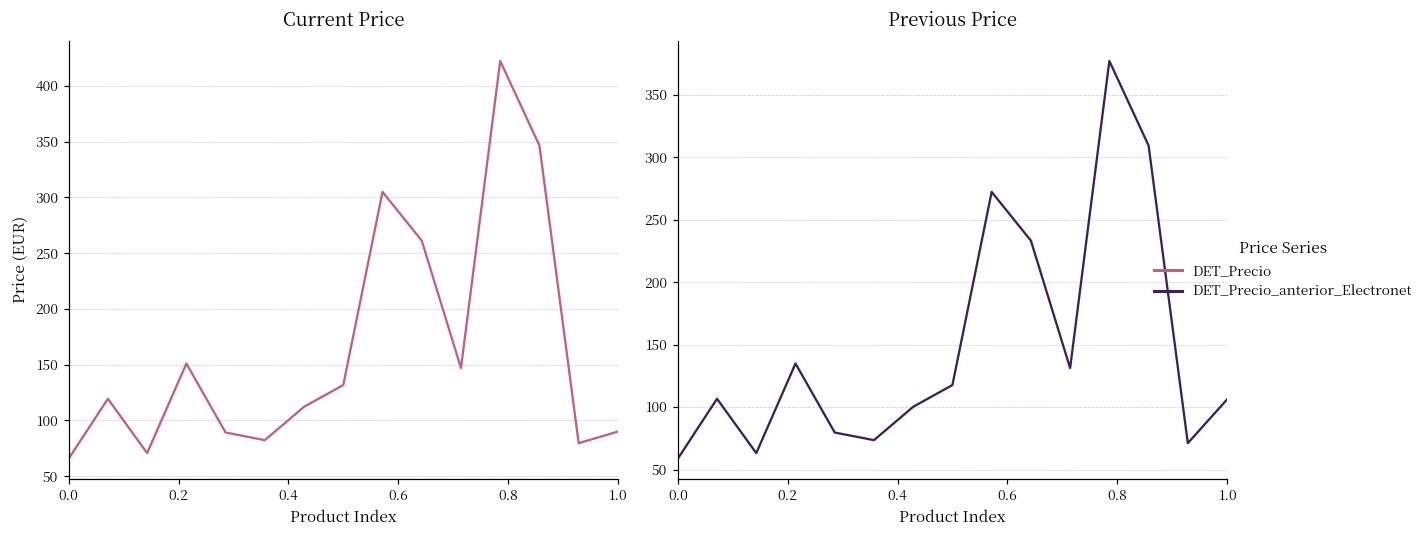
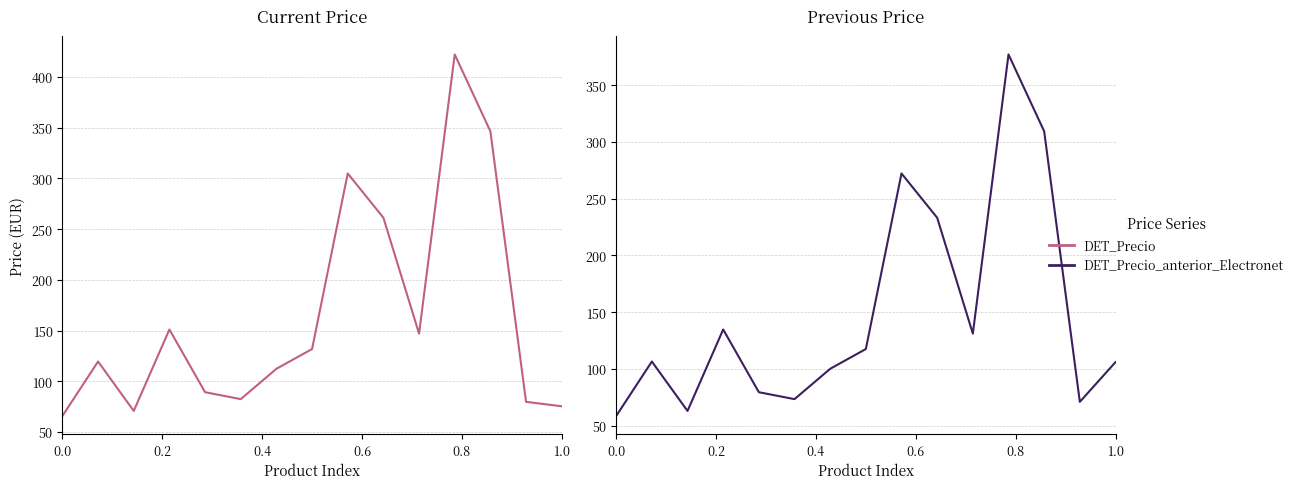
Current Price, 1.0: 90 -> 75
